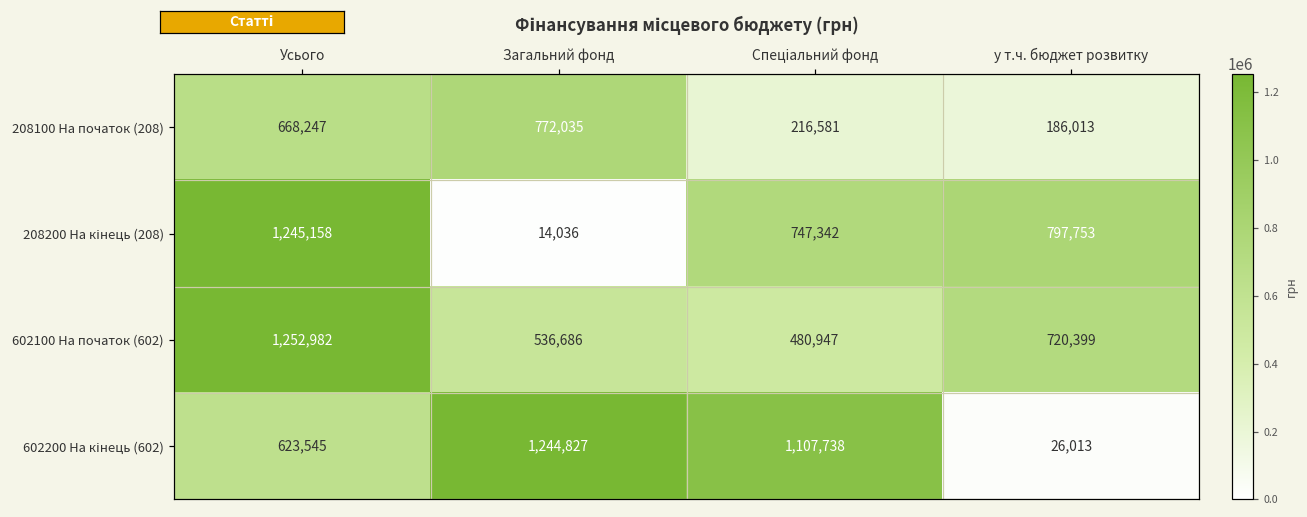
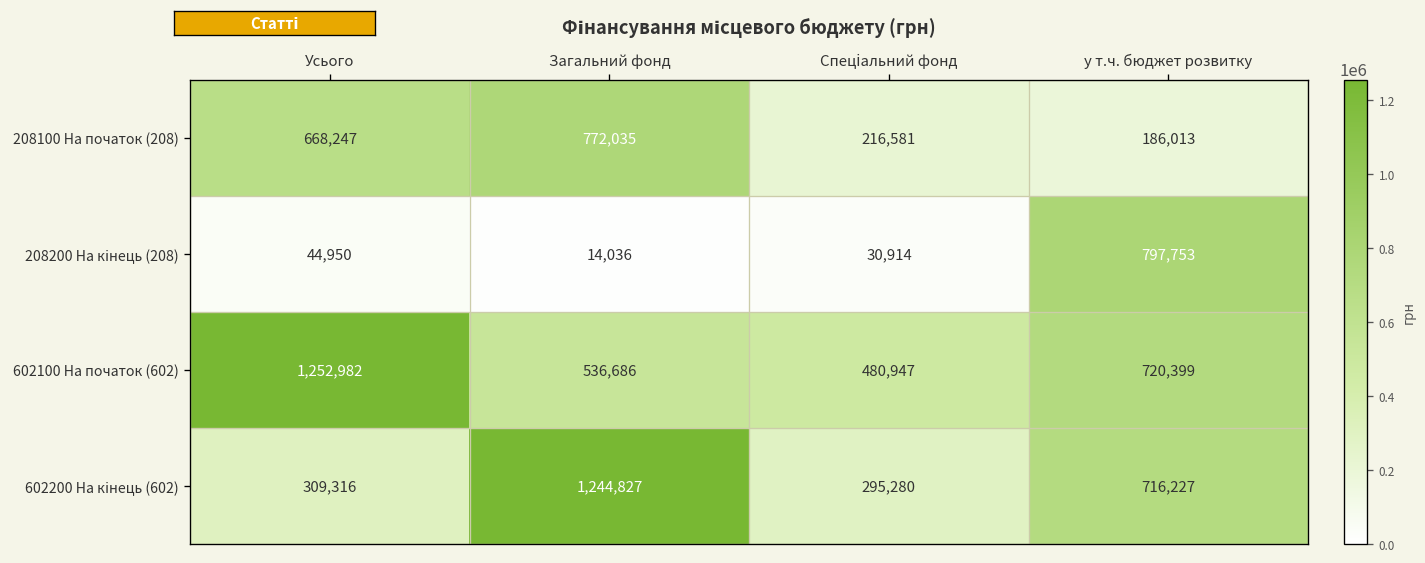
208200 На кінець (208), Усього: 1,245,158 -> 44,950
208200 На кінець (208), Спеціальний фонд: 747,342 -> 30,914
602200 На кінець (602), Усього: 623,545 -> 309,316
602200 На кінець (602), Спеціальний фонд: 1,107,738 -> 295,280
602200 На кінець (602), у т.ч. бюджет розвитку: 26,013 -> 716,227
